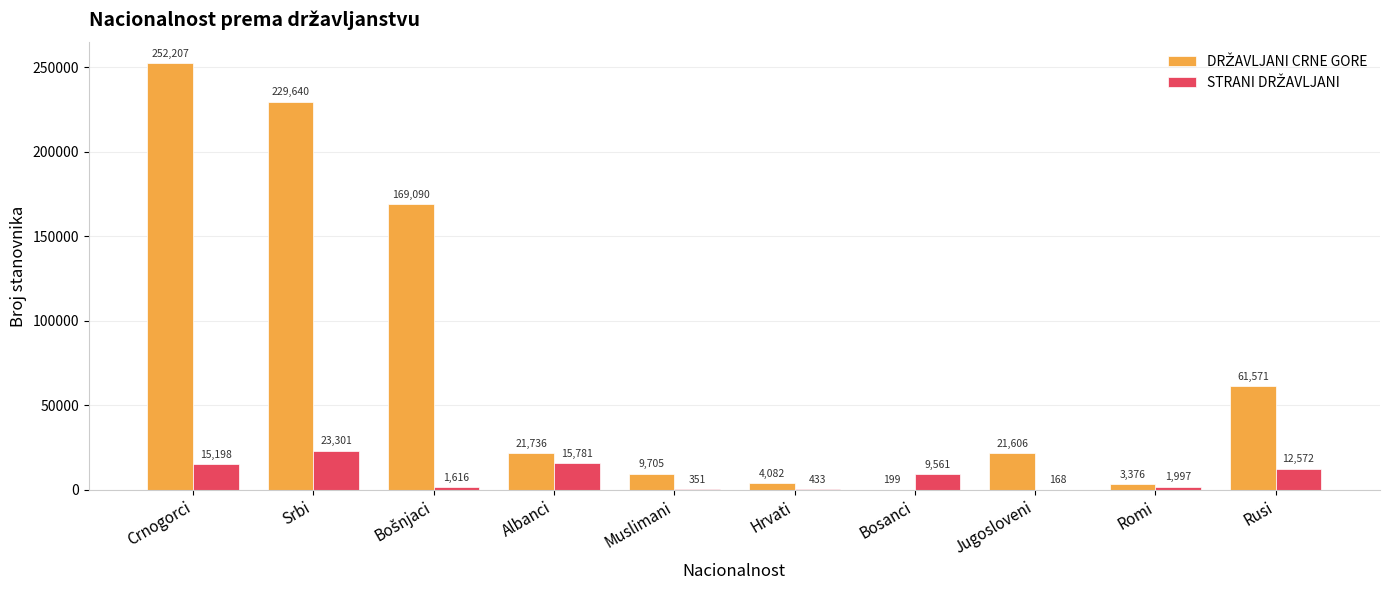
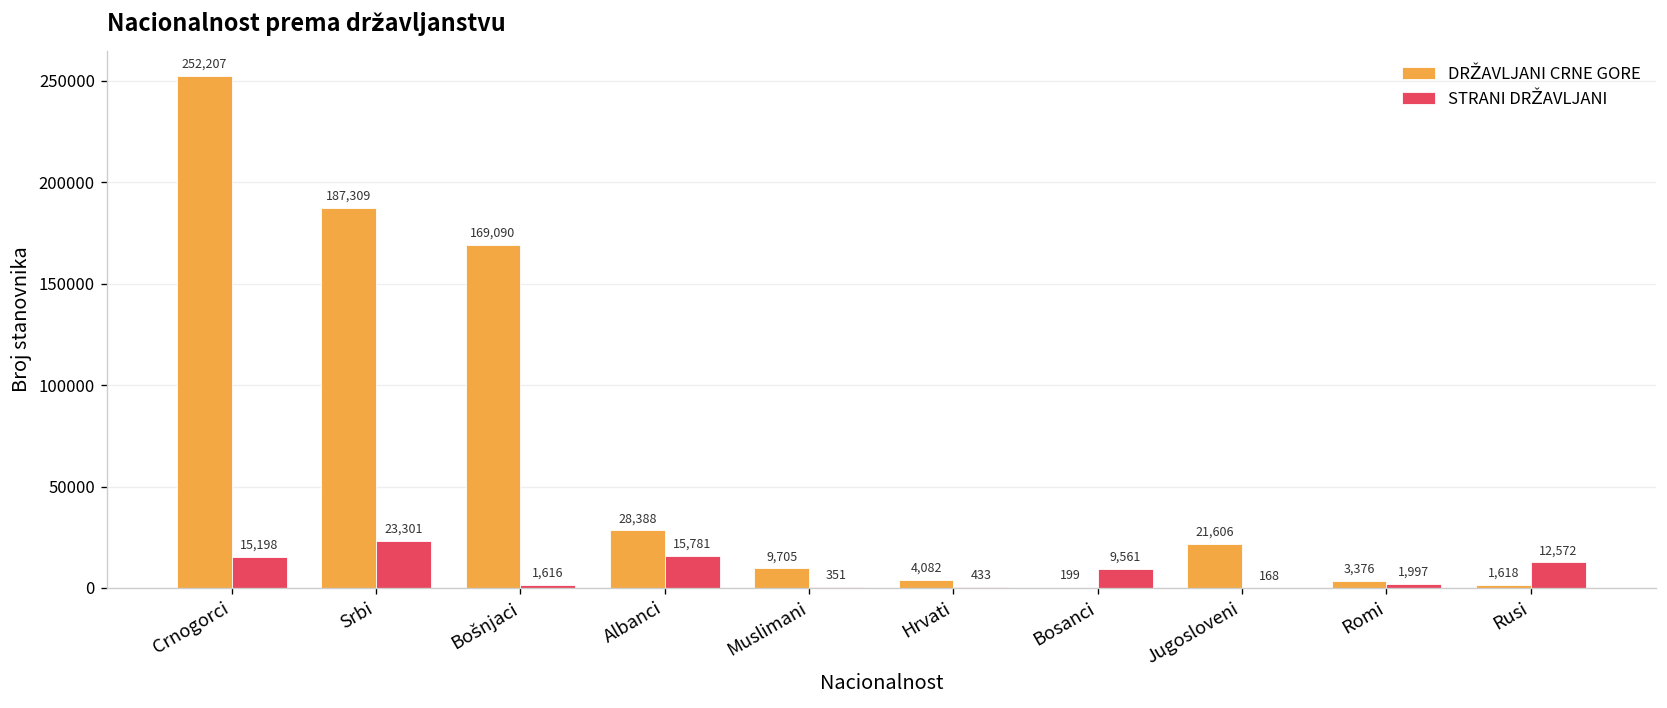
DRŽAVLJANI CRNE GORE, Srbi: 229,640 -> 187,309
DRŽAVLJANI CRNE GORE, Albanci: 21,736 -> 28,388
DRŽAVLJANI CRNE GORE, Rusi: 61,571 -> 1,618
